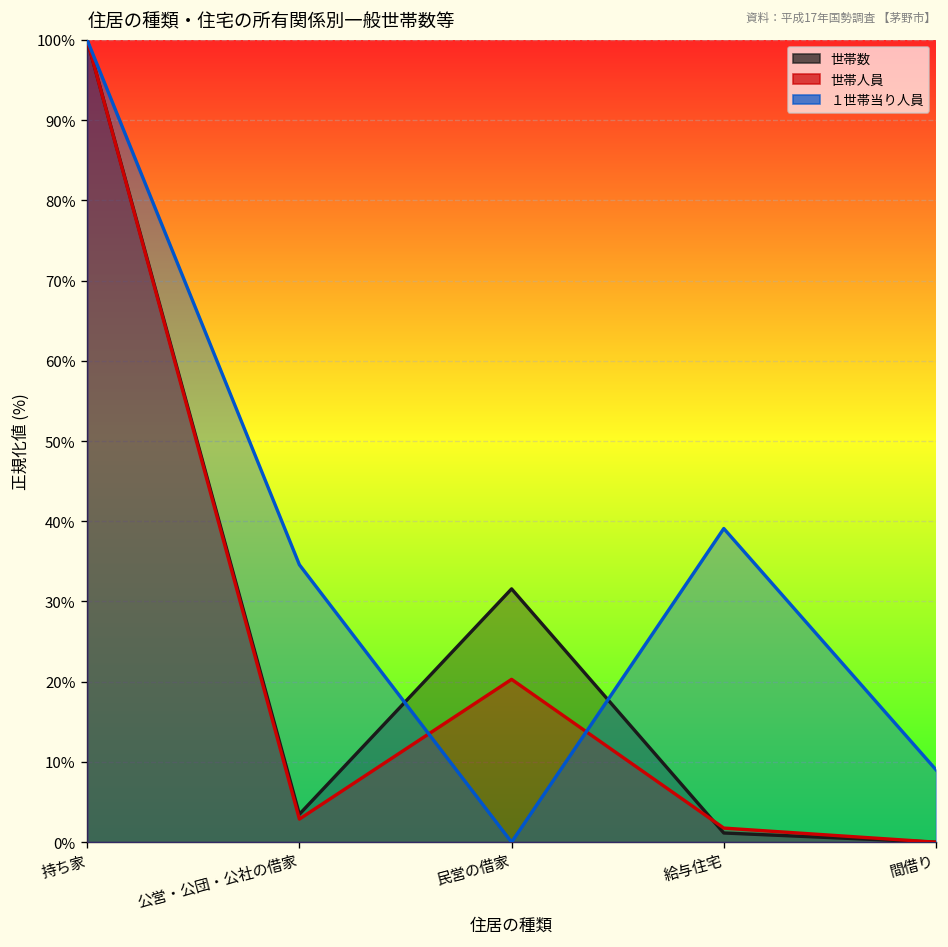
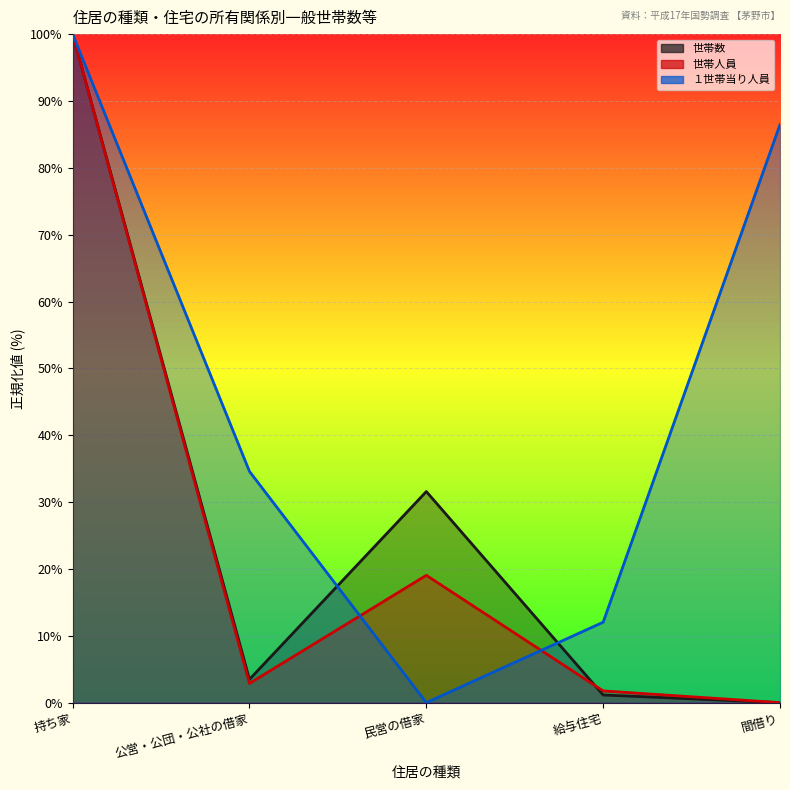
世帯人員, 民営の借家: 20% -> 19%
１世帯当り人員, 給与住宅: 39% -> 12%
１世帯当り人員, 間借り: 9% -> 86%
